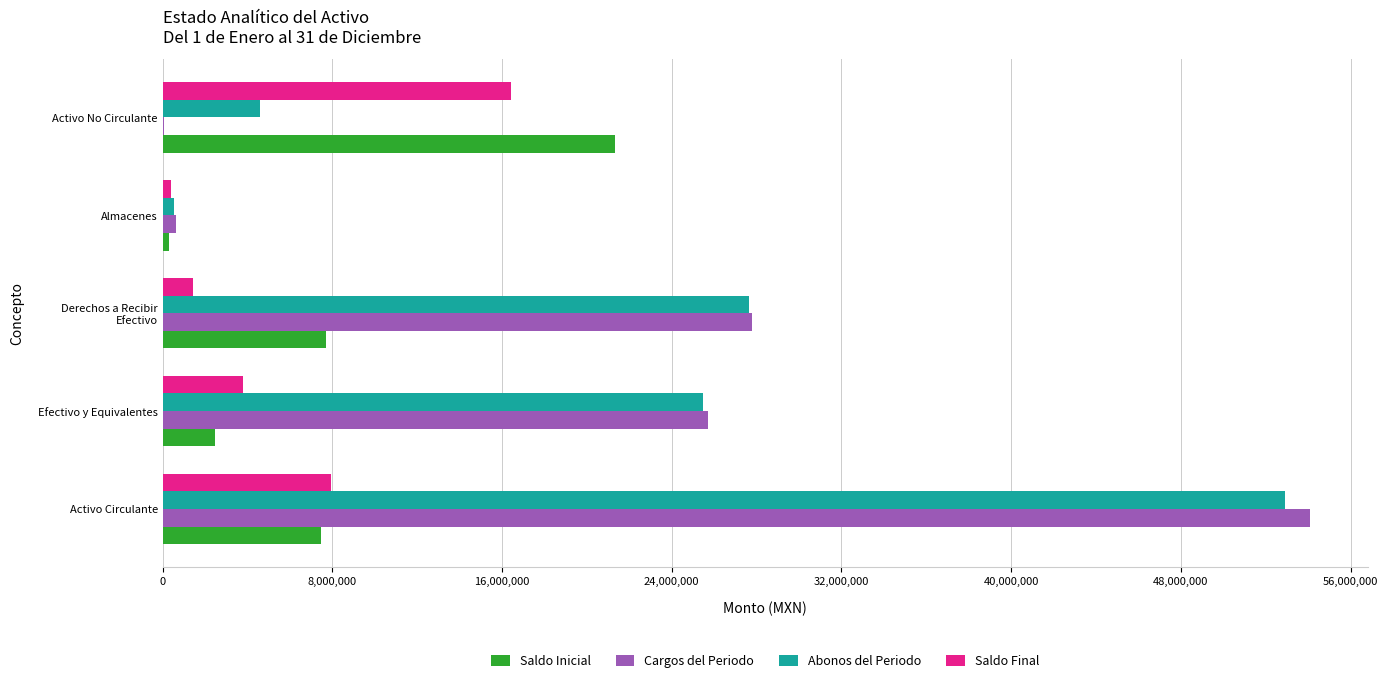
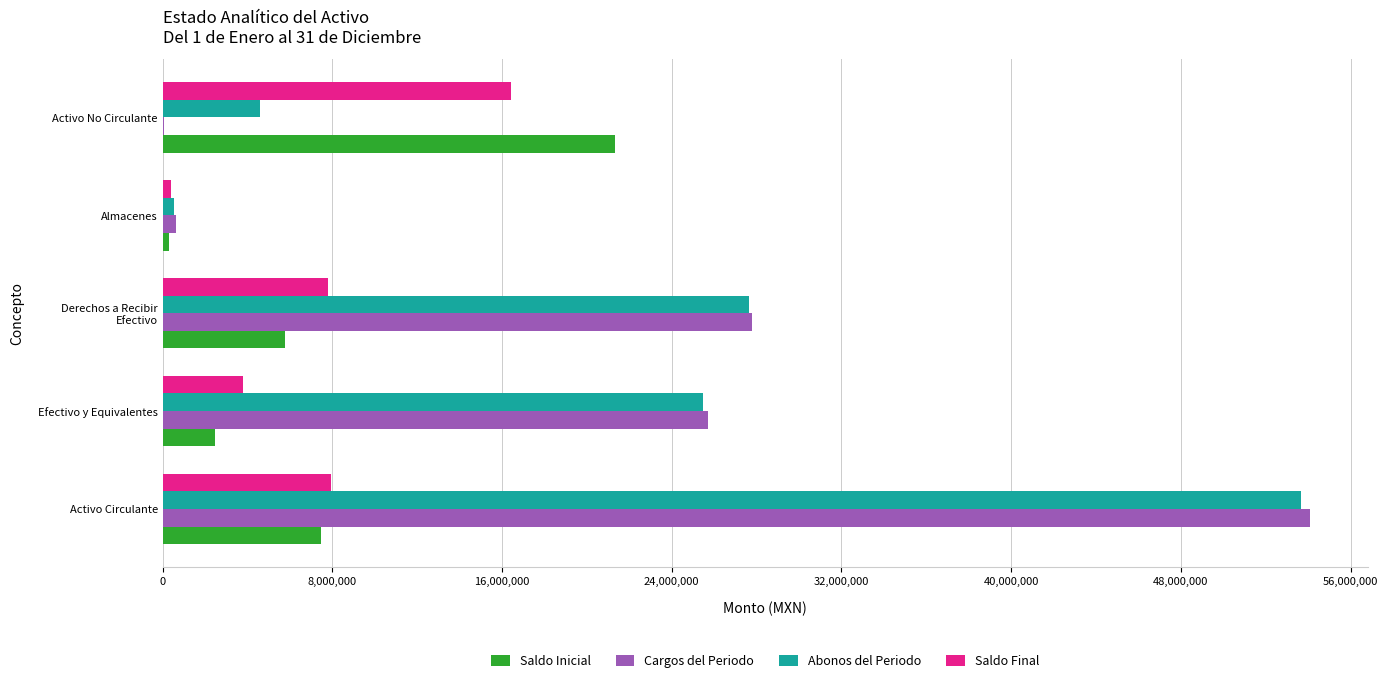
Saldo Final, Derechos a Recibir Efectivo: 1,400,000 -> 7,800,000
Saldo Inicial, Derechos a Recibir Efectivo: 7,700,000 -> 5,800,000
Abonos del Periodo, Activo Circulante: 52,900,000 -> 53,700,000
